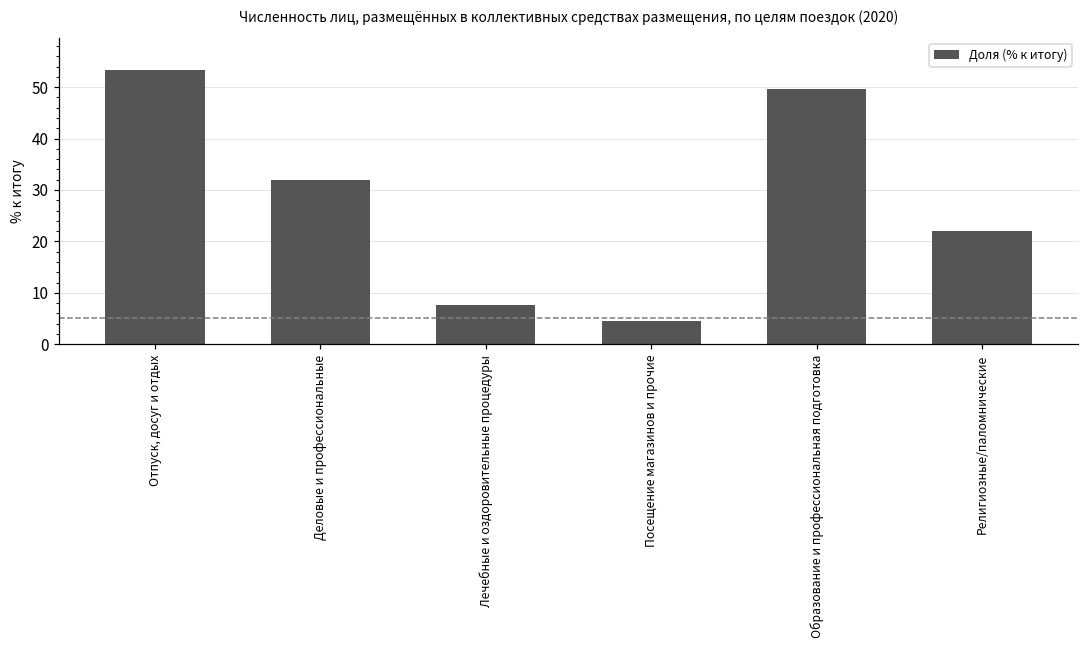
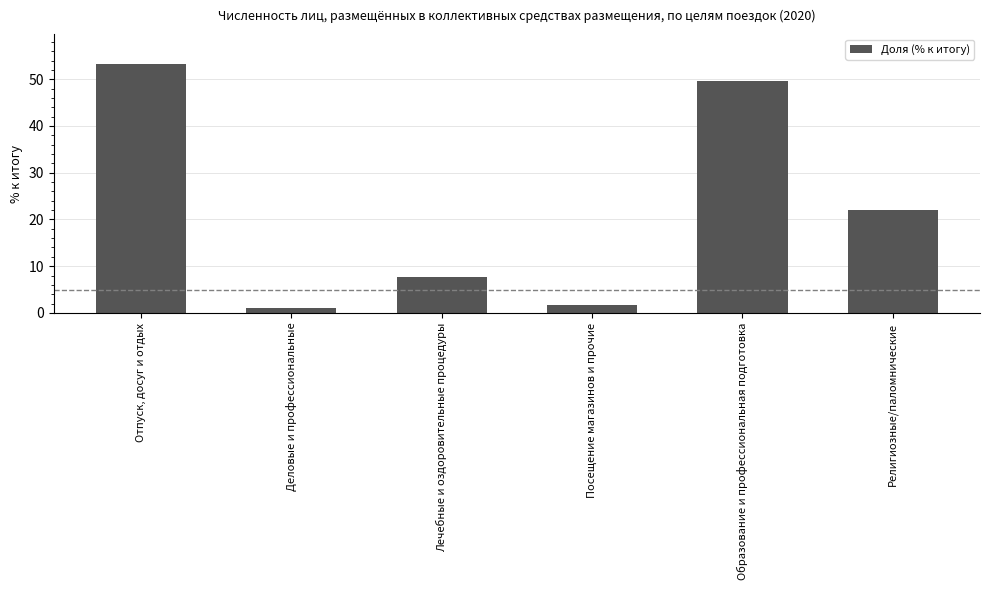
Деловые и профессиональные: 32 -> 1
Посещение магазинов и прочие: 5 -> 2
